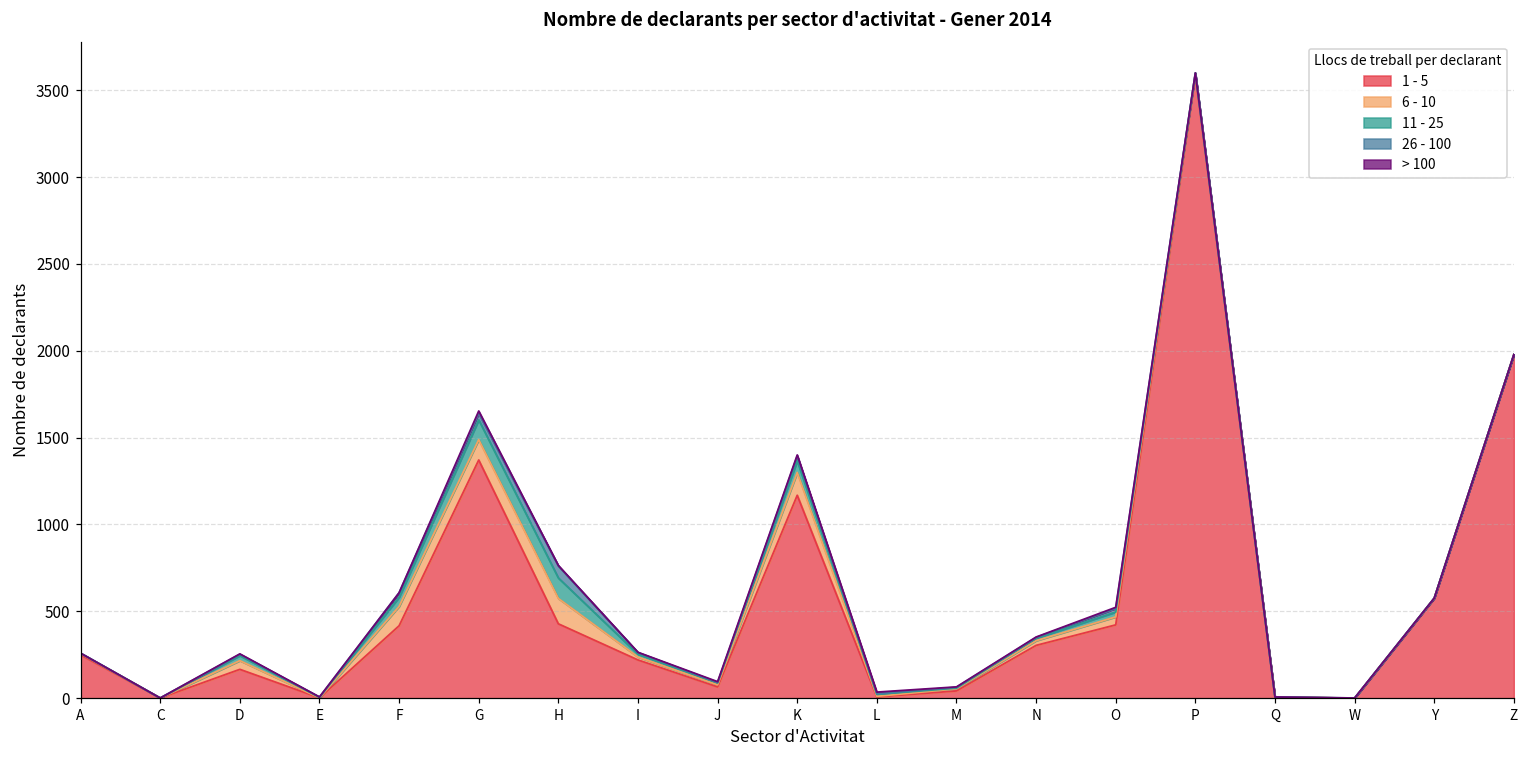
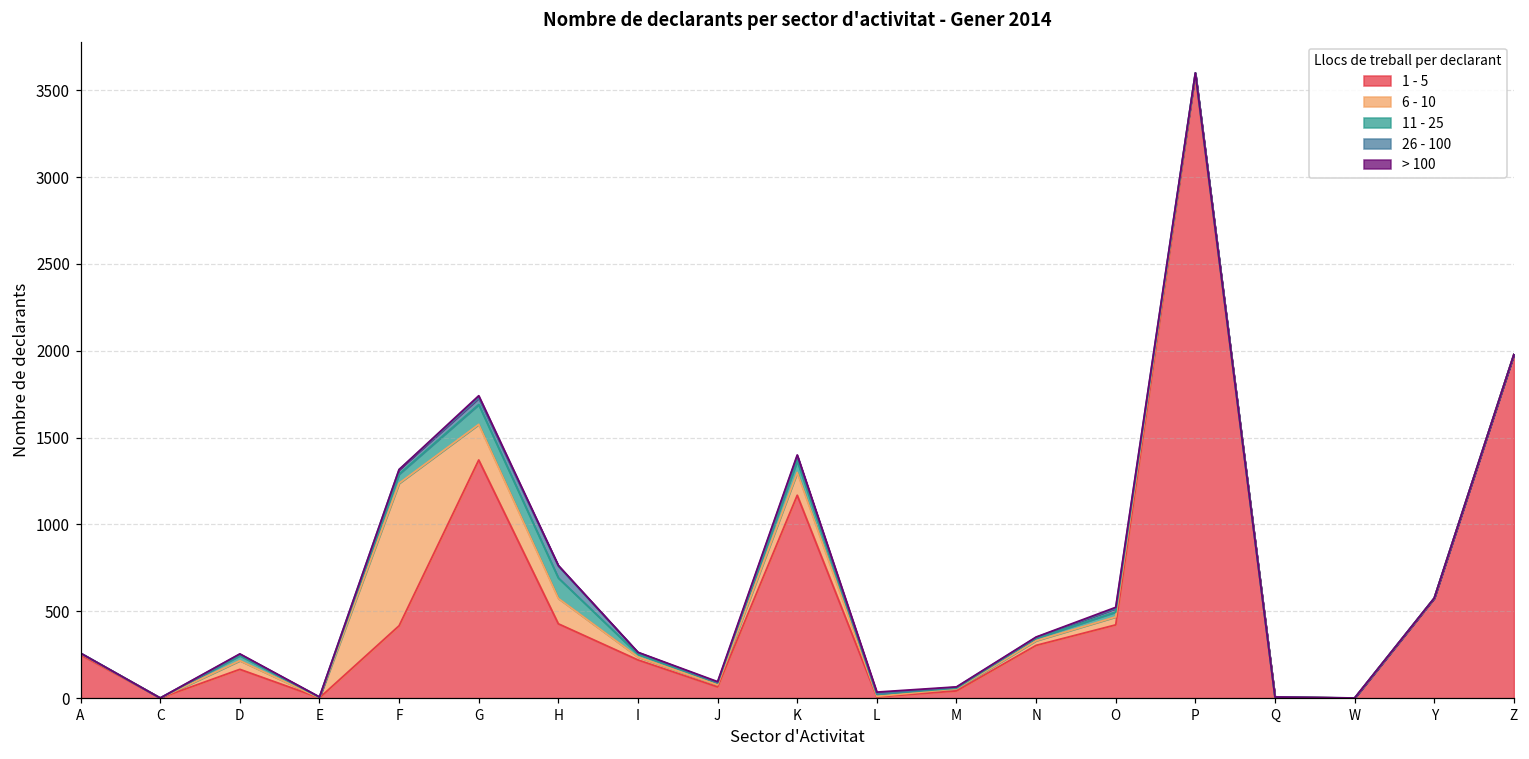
6 - 10, F: 110 -> 820
6 - 10, G: 120 -> 210
